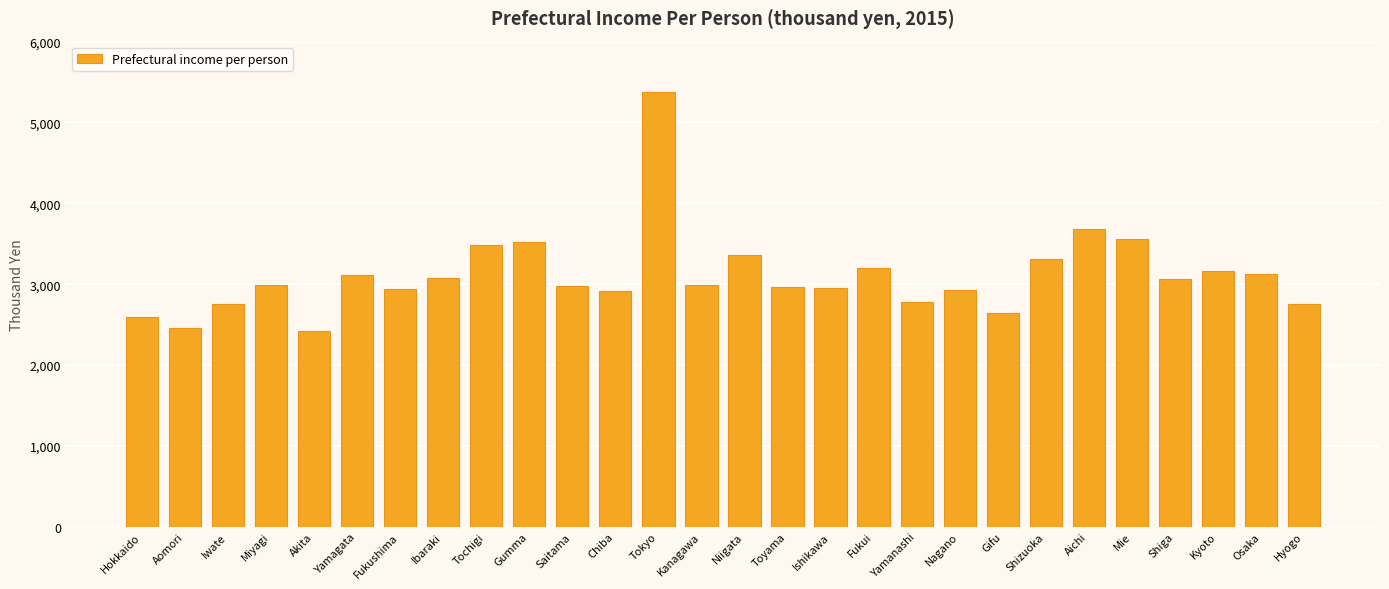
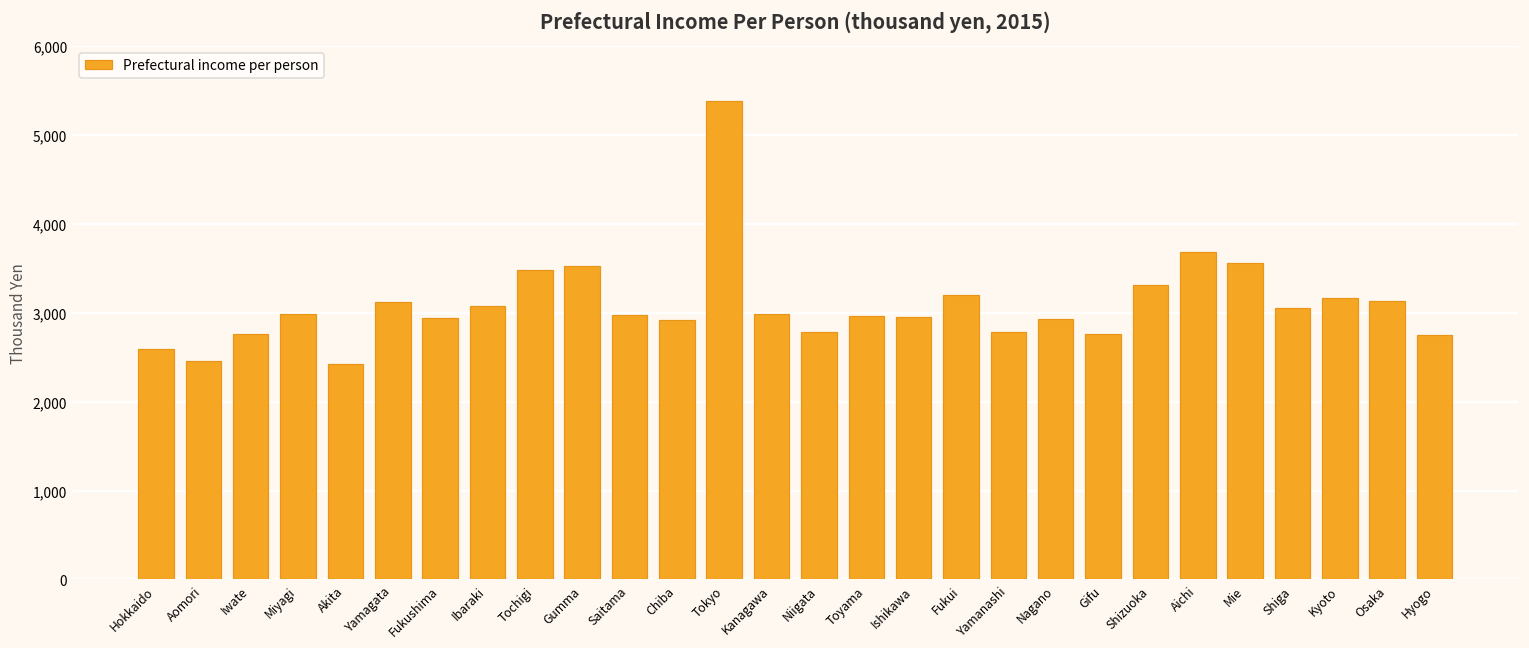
Niigata: 3,400 -> 2,800
Gifu: 2,600 -> 2,800
